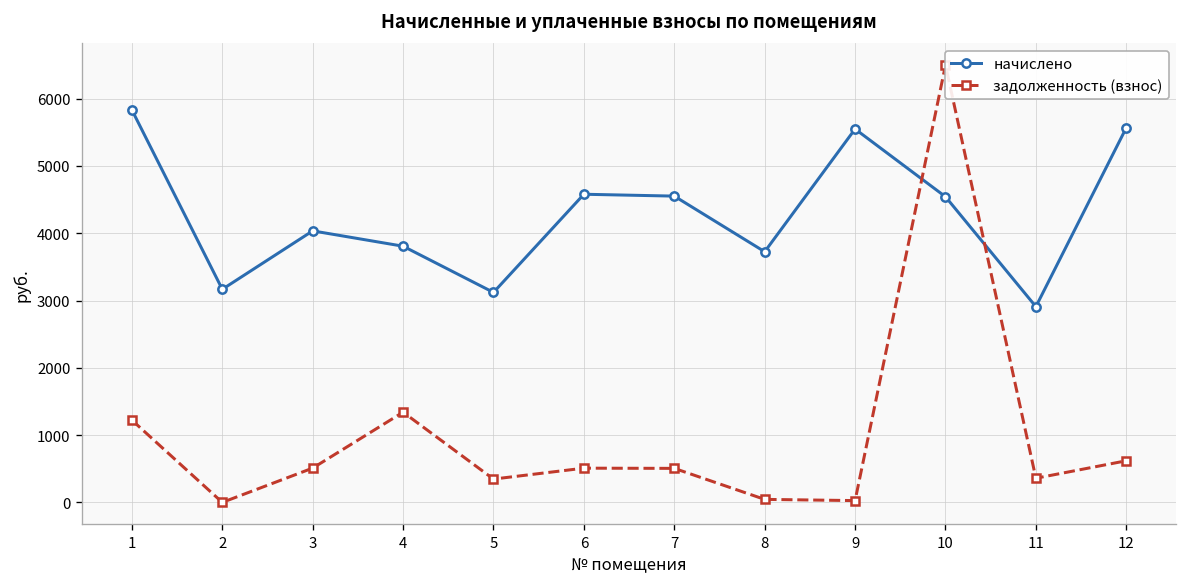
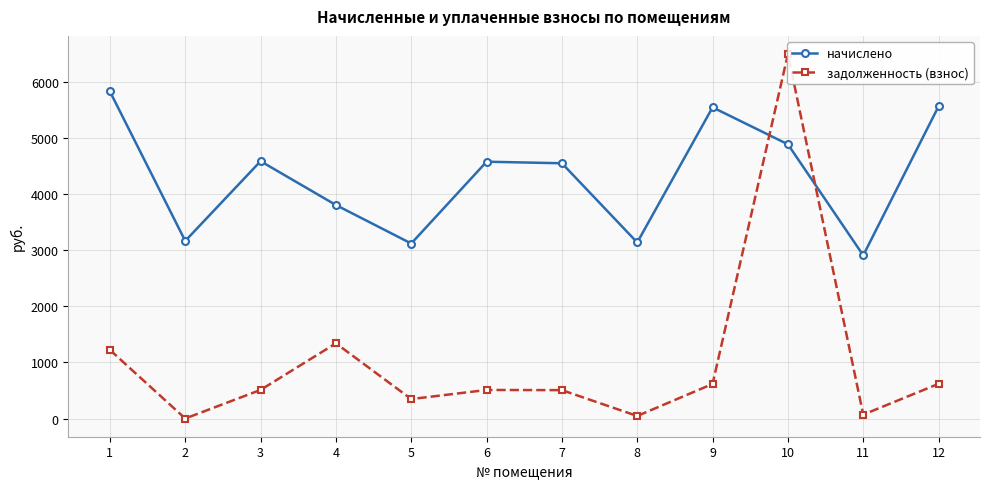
начислено, 3: 4000 -> 4600
начислено, 8: 3700 -> 3100
задолженность (взнос), 9: 0 -> 600
начислено, 10: 4500 -> 4900
задолженность (взнос), 11: 400 -> 100
